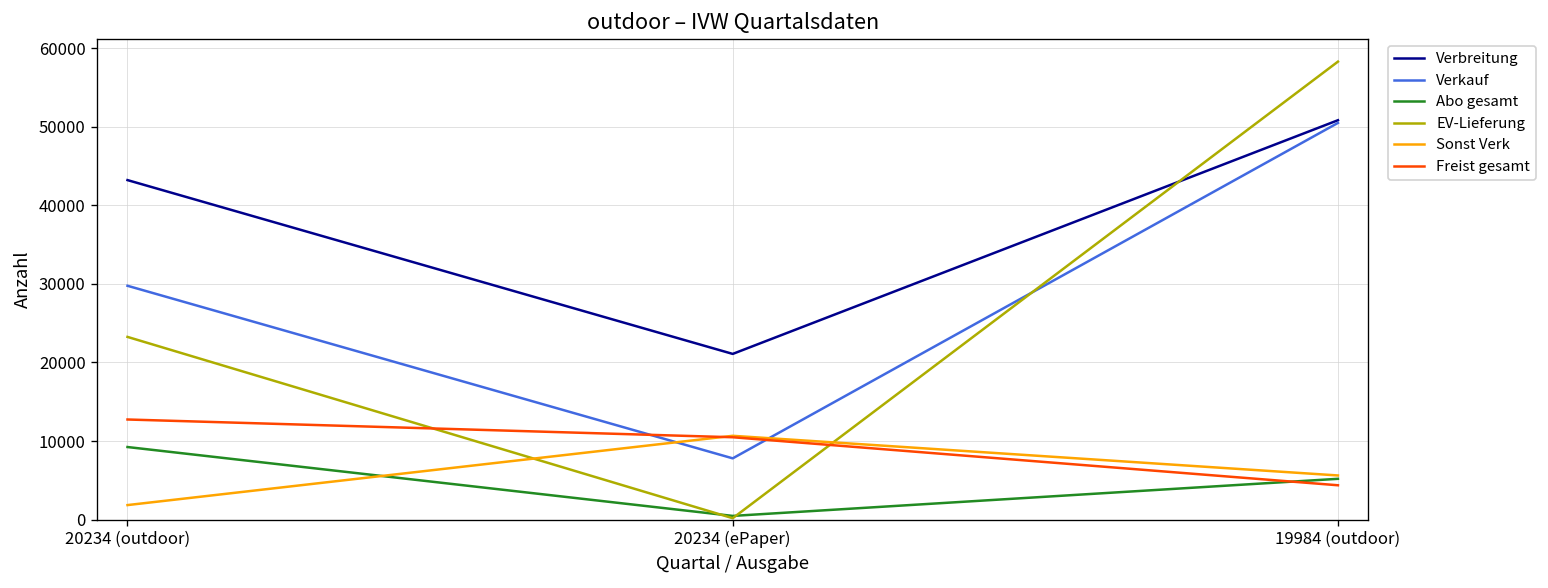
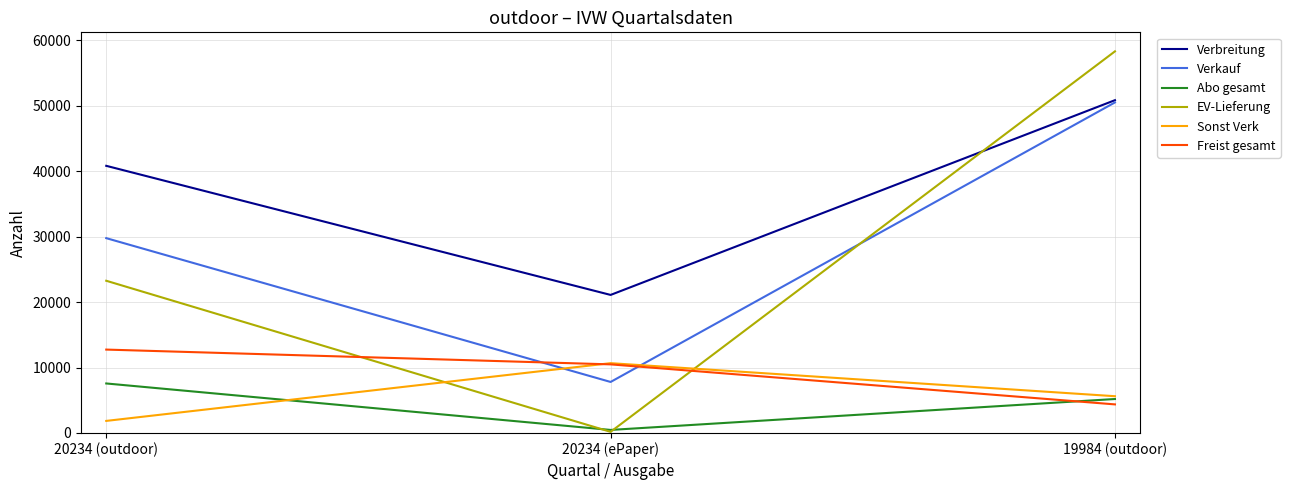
Verbreitung, 20234 (outdoor): 43000 -> 41000
Abo gesamt, 20234 (outdoor): 9000 -> 8000
